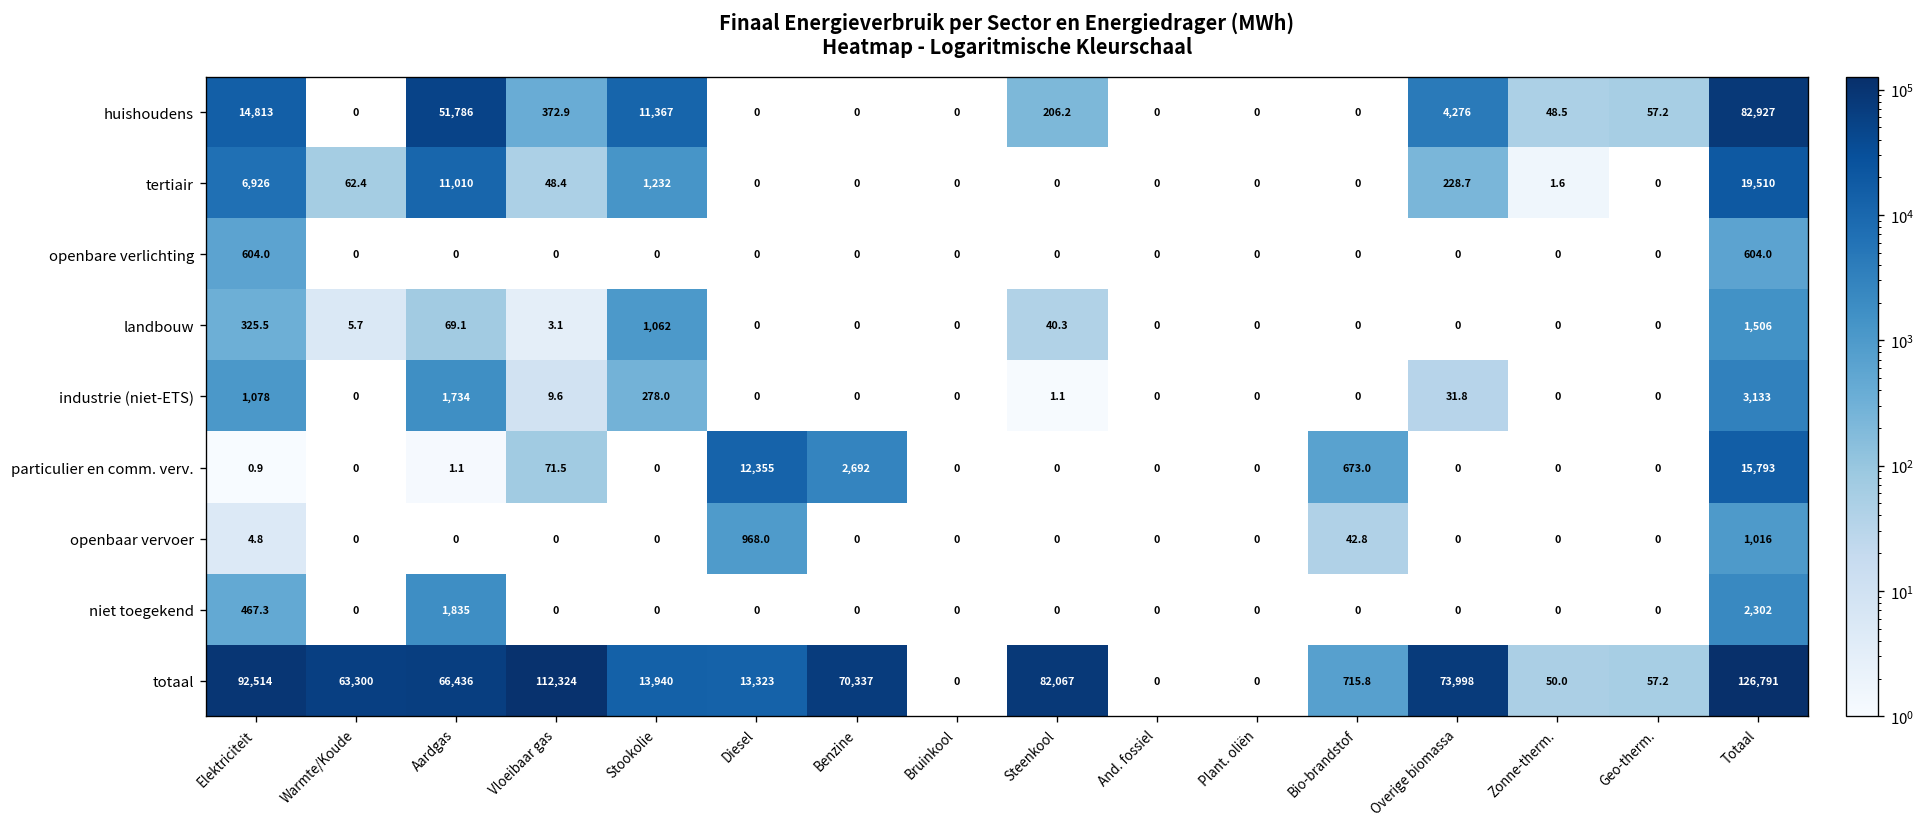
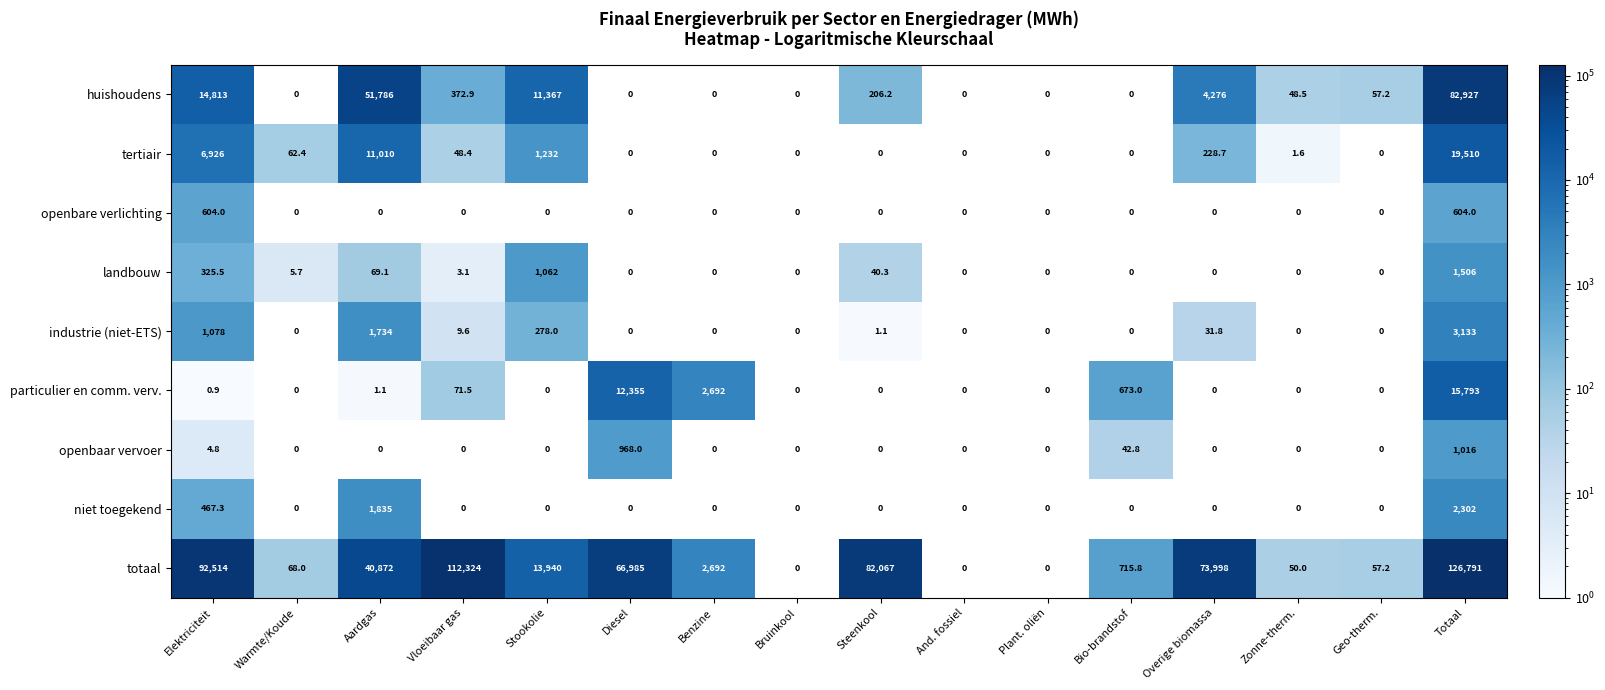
totaal, Warmte/Koude: 63,300 -> 68.0
totaal, Aardgas: 66,436 -> 40,872
totaal, Diesel: 13,323 -> 66,985
totaal, Benzine: 70,337 -> 2,692
